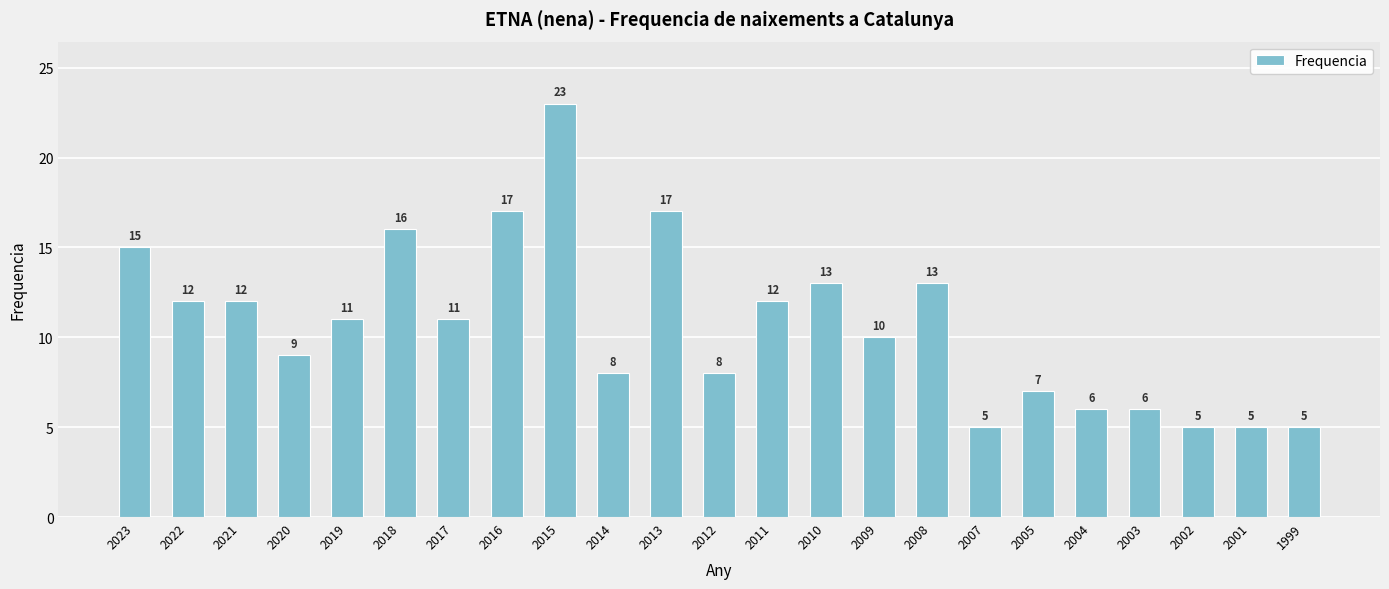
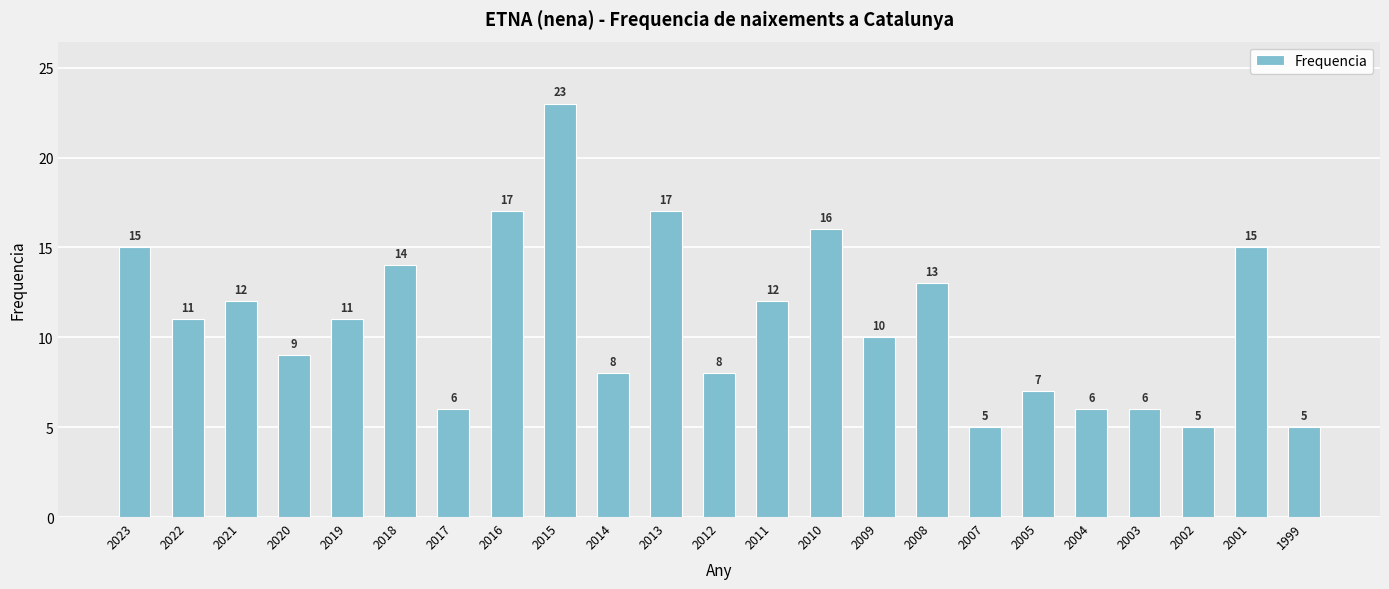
2022: 12 -> 11
2018: 16 -> 14
2017: 11 -> 6
2010: 13 -> 16
2001: 5 -> 15
